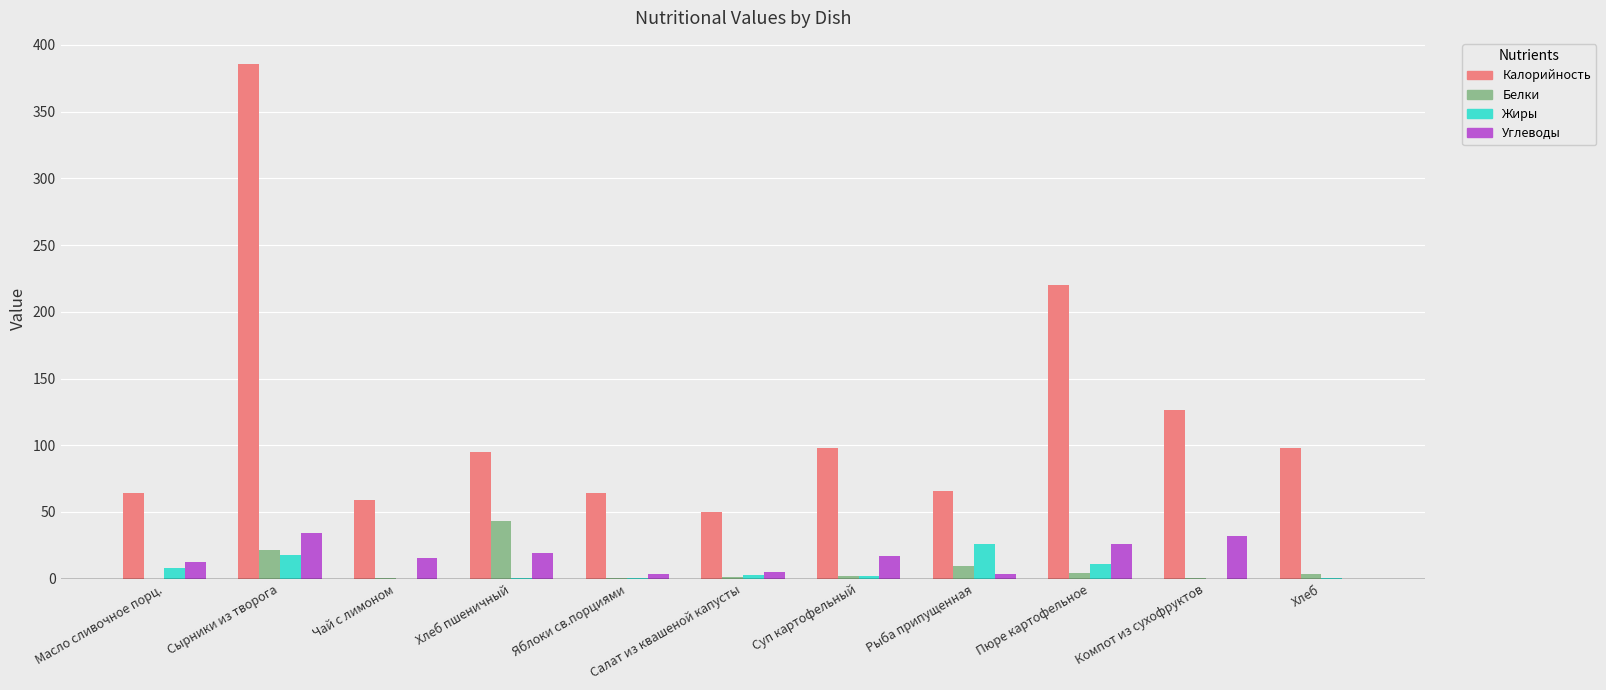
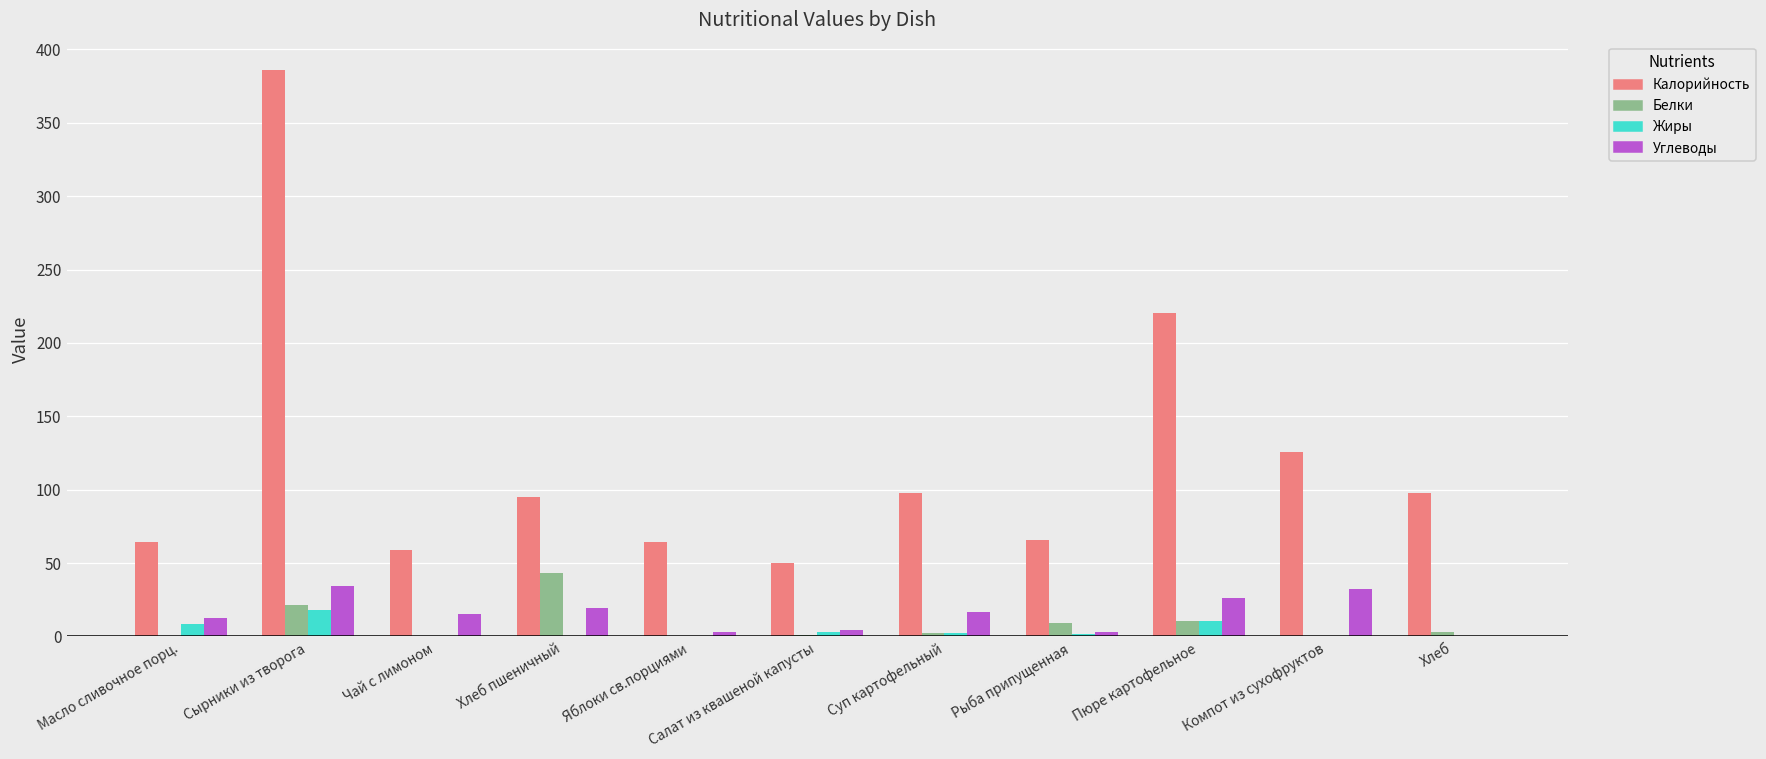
Жиры, Рыба припущенная: 26 -> 2
Белки, Пюре картофельное: 4 -> 11
